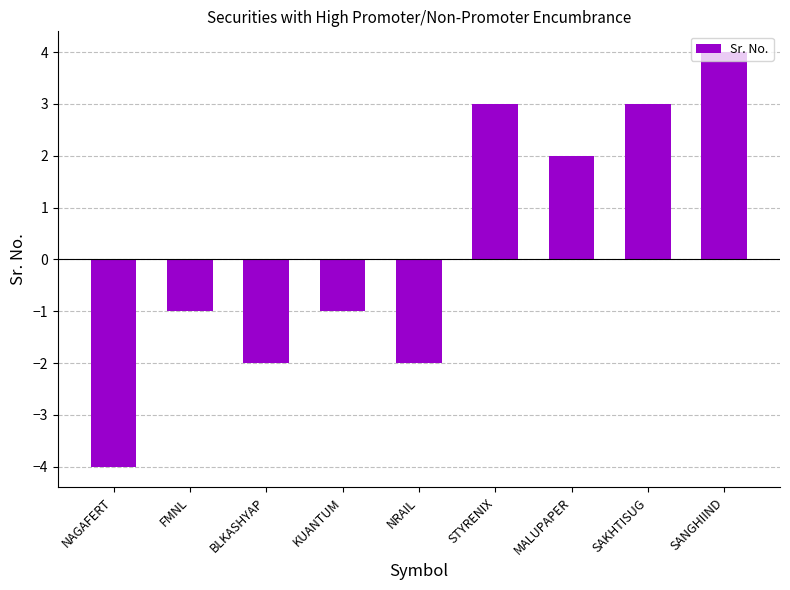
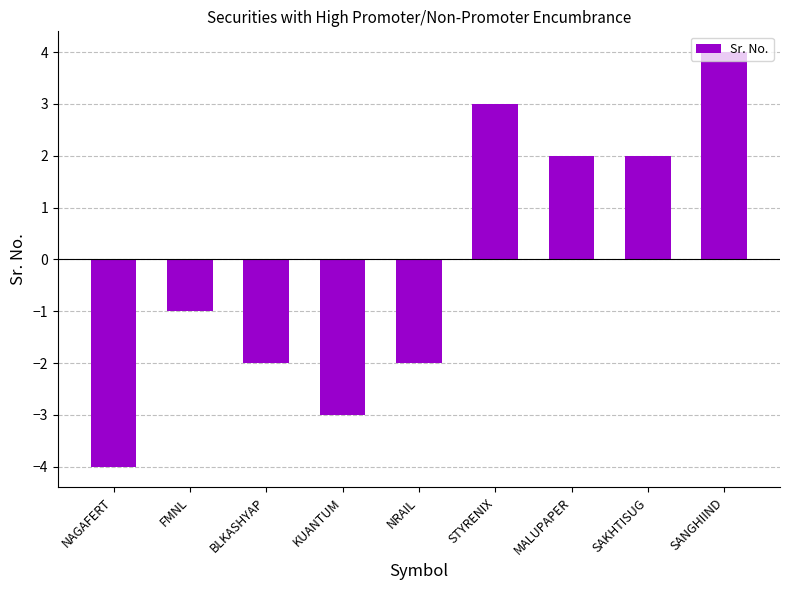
KUANTUM: -1.0 -> -3.0
SAKHTISUG: 3.0 -> 2.0
